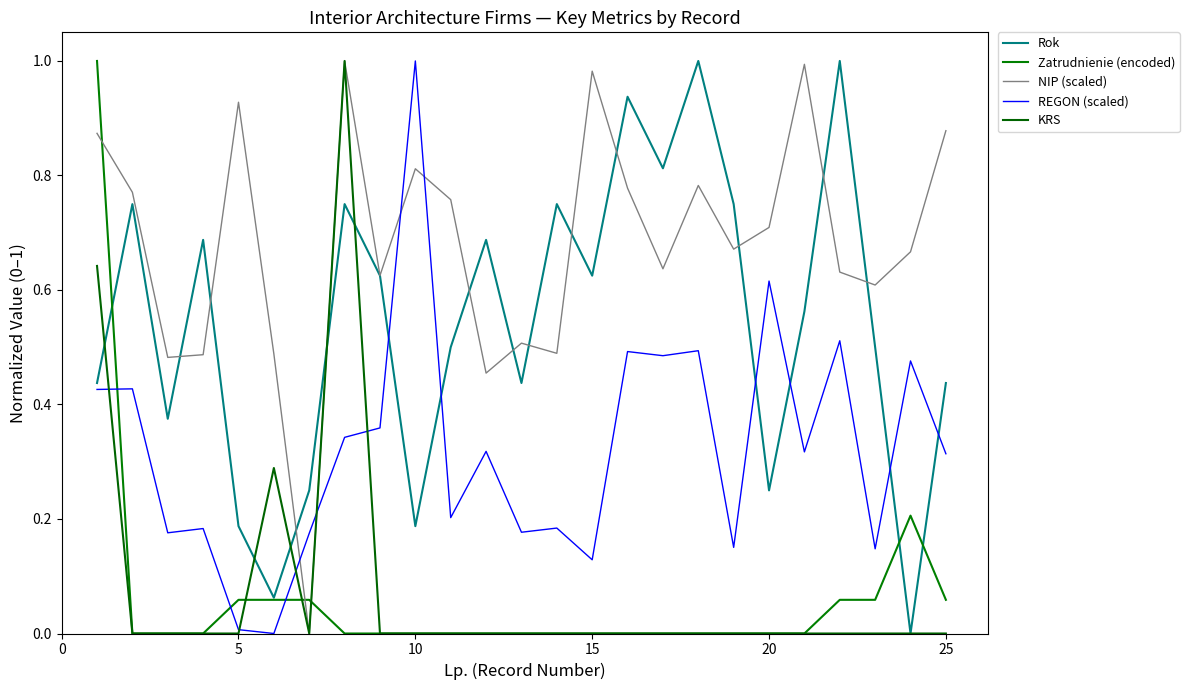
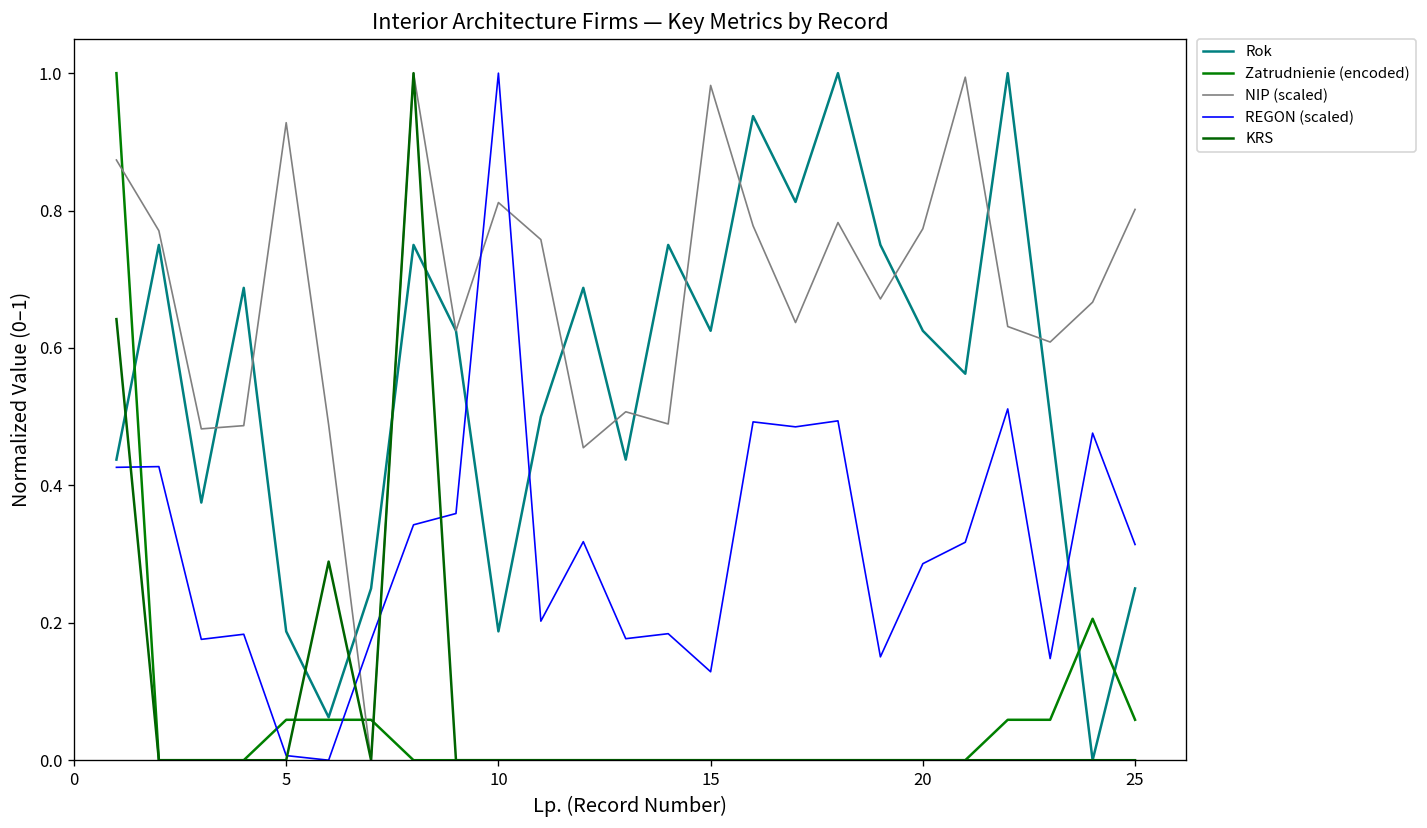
Rok, 20: 0.25 -> 0.63
NIP (scaled), 20: 0.71 -> 0.77
REGON (scaled), 20: 0.62 -> 0.29
Rok, 25: 0.44 -> 0.25
NIP (scaled), 25: 0.88 -> 0.80
